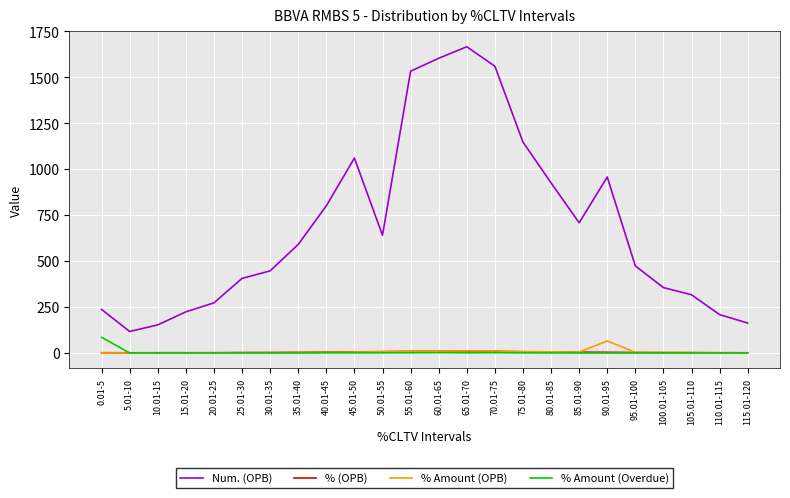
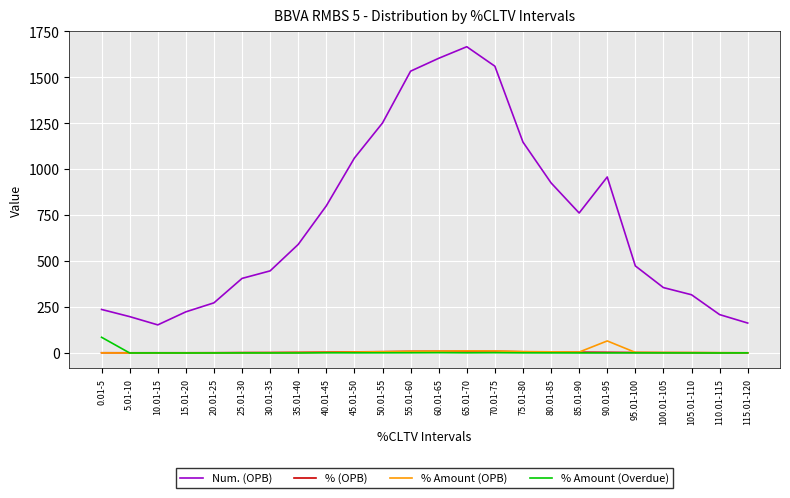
Num. (OPB), 5.01-10: 120 -> 200
Num. (OPB), 50.01-55: 640 -> 1250
Num. (OPB), 85.01-90: 710 -> 760
